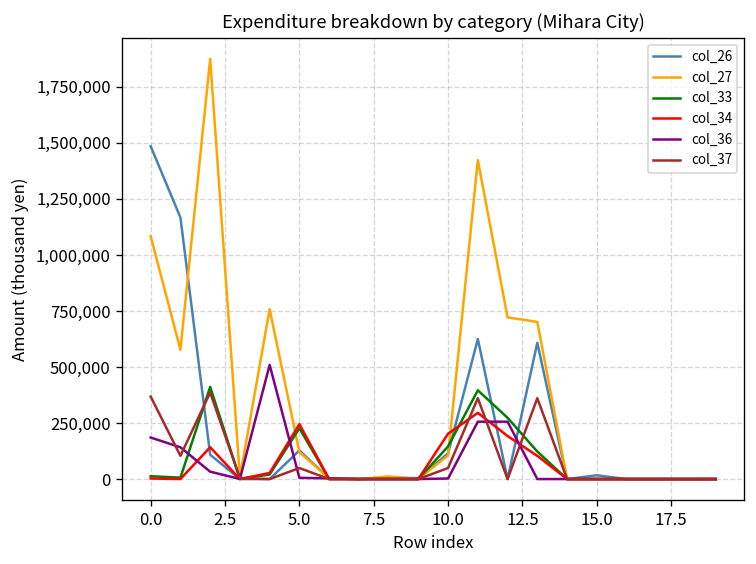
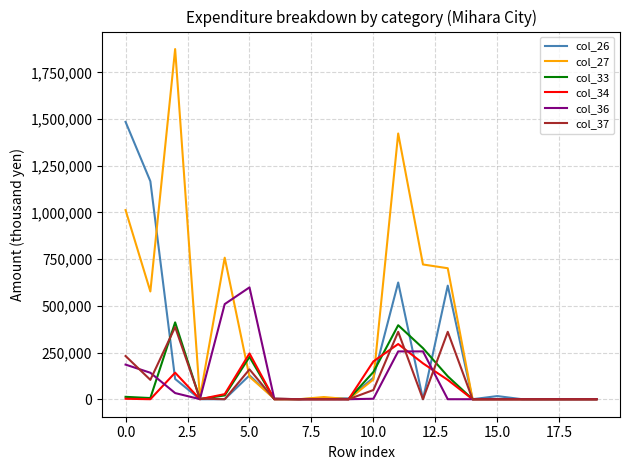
col_27, 0.0: 1,080,000 -> 1,010,000
col_37, 0.0: 370,000 -> 230,000
col_36, 5.0: 10,000 -> 600,000
col_37, 5.0: 50,000 -> 160,000
